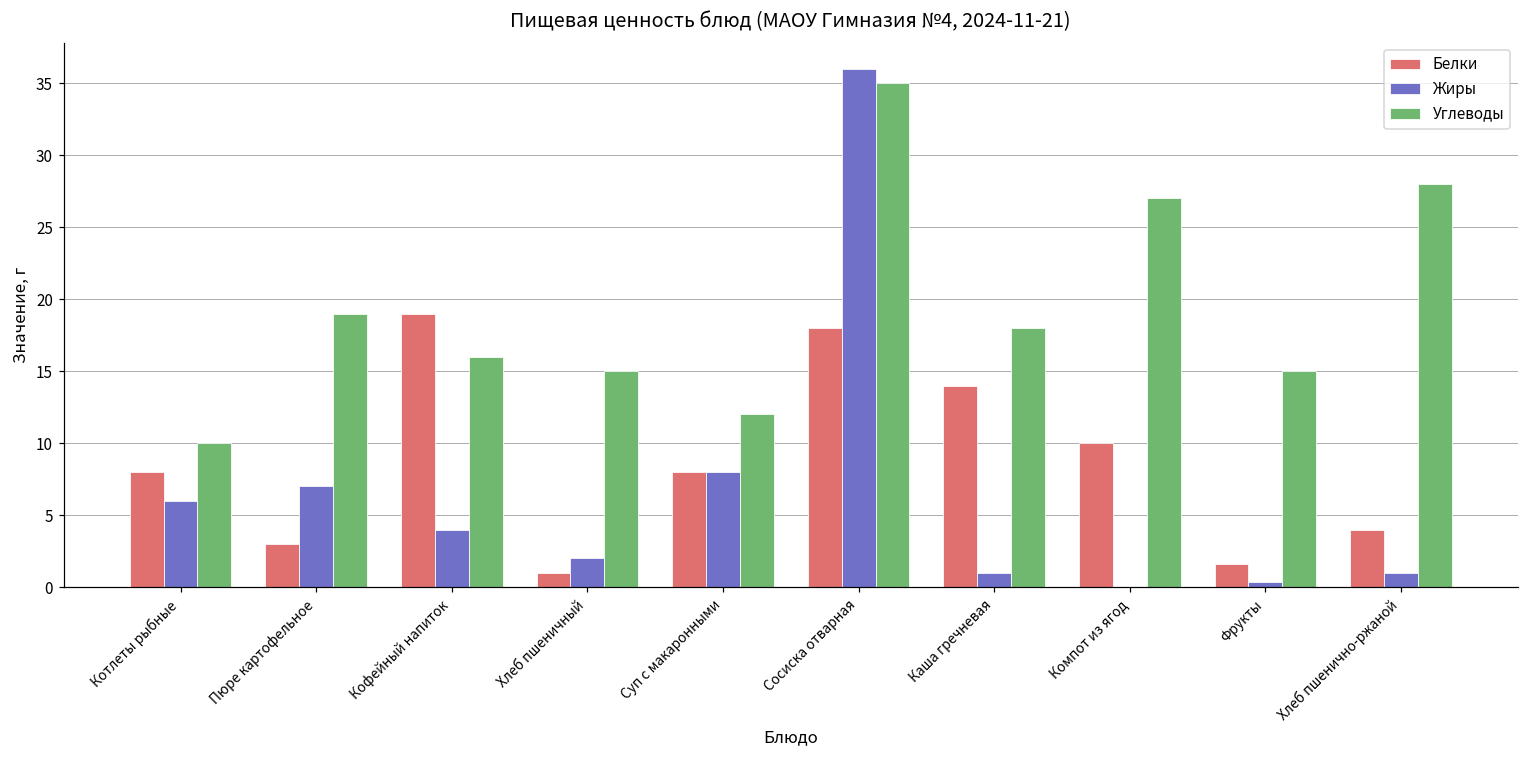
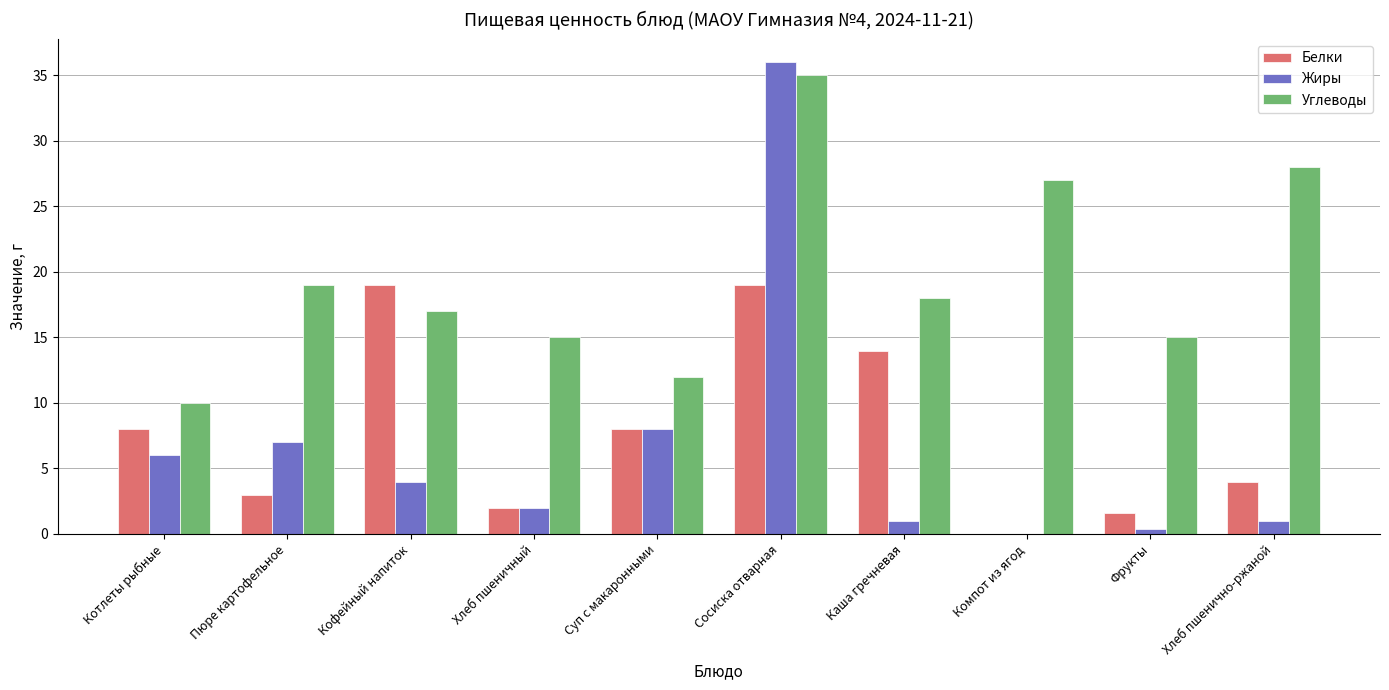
Углеводы, Кофейный напиток: 16 -> 17
Белки, Хлеб пшеничный: 1 -> 2
Белки, Сосиска отварная: 18 -> 19
Белки, Компот из ягод: 10 -> 0
